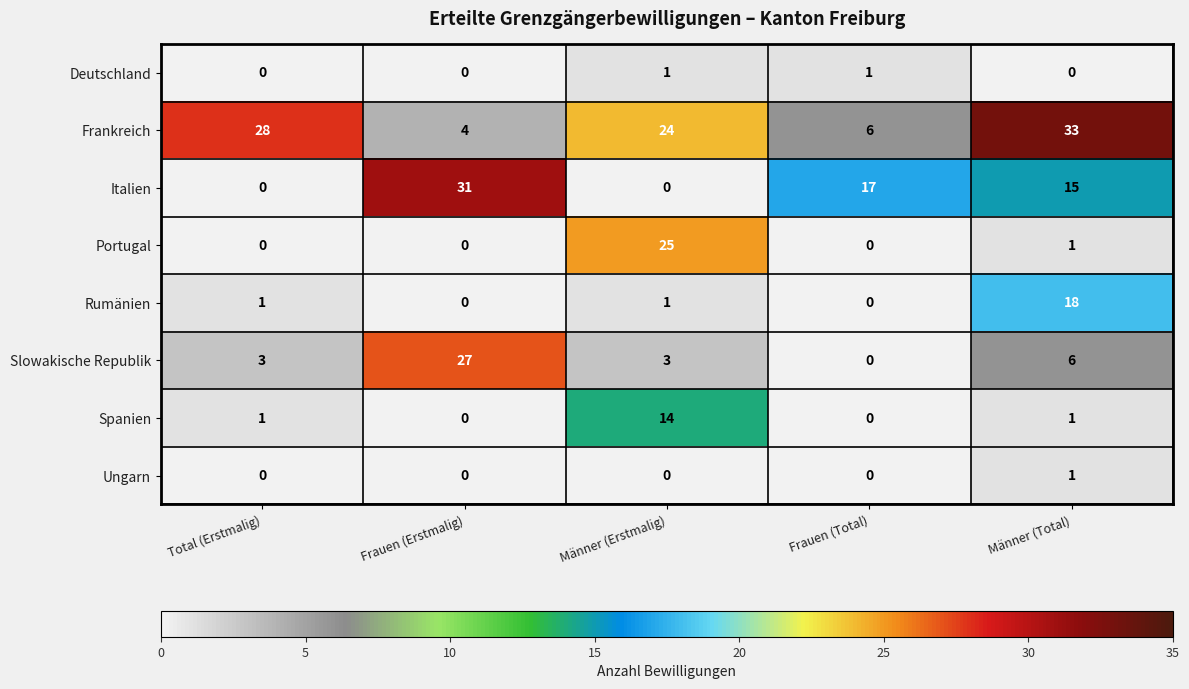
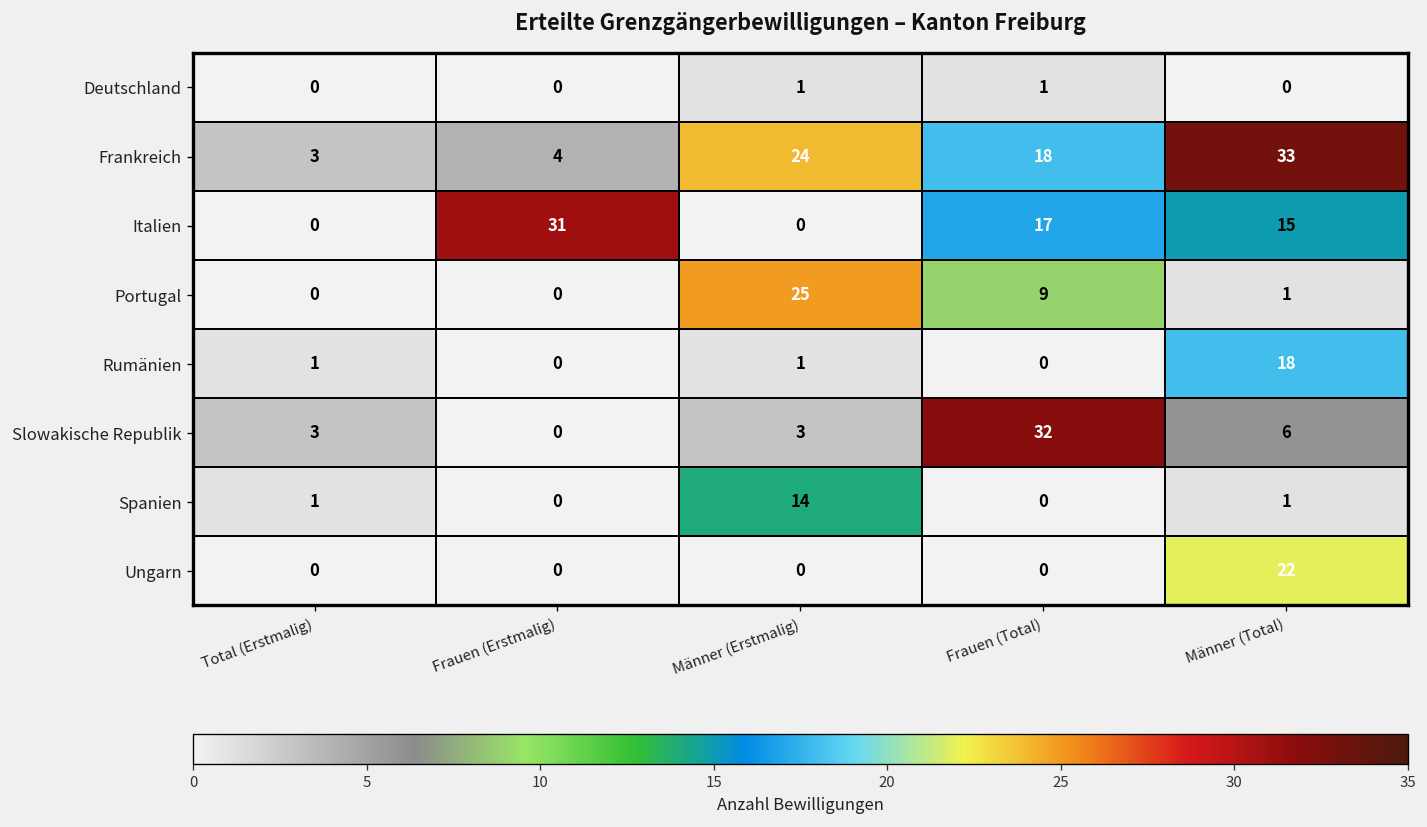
Frankreich, Total (Erstmalig): 28 -> 3
Frankreich, Frauen (Total): 6 -> 18
Portugal, Frauen (Total): 0 -> 9
Slowakische Republik, Frauen (Erstmalig): 27 -> 0
Slowakische Republik, Frauen (Total): 0 -> 32
Ungarn, Männer (Total): 1 -> 22
